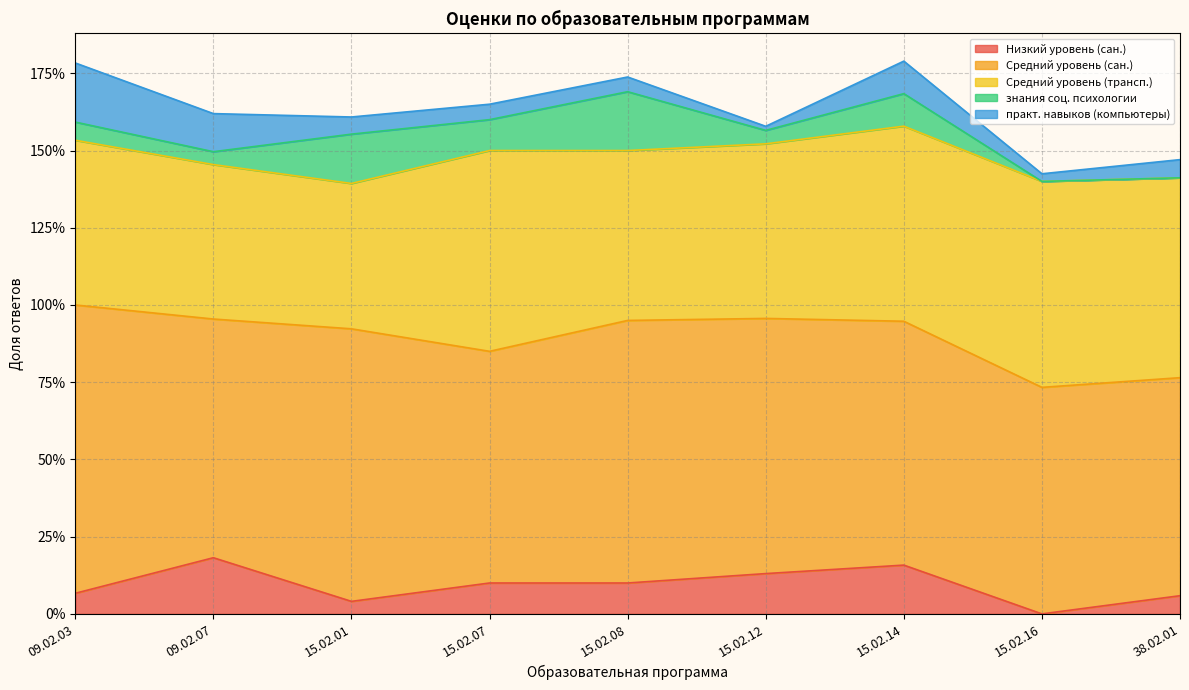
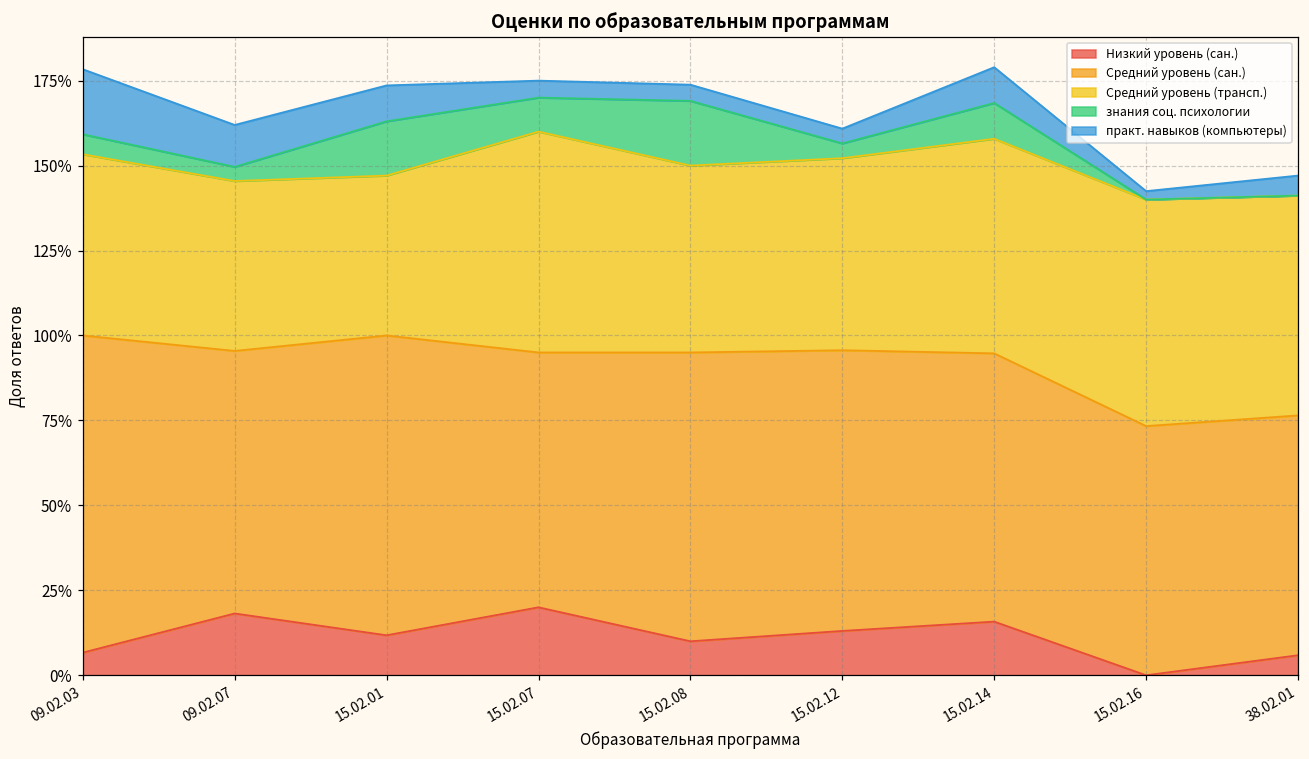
Низкий уровень (сан.), 15.02.01: 4% -> 12%
практ. навыков (компьютеры), 15.02.01: 6% -> 11%
Низкий уровень (сан.), 15.02.07: 10% -> 20%
практ. навыков (компьютеры), 15.02.12: 1% -> 4%
